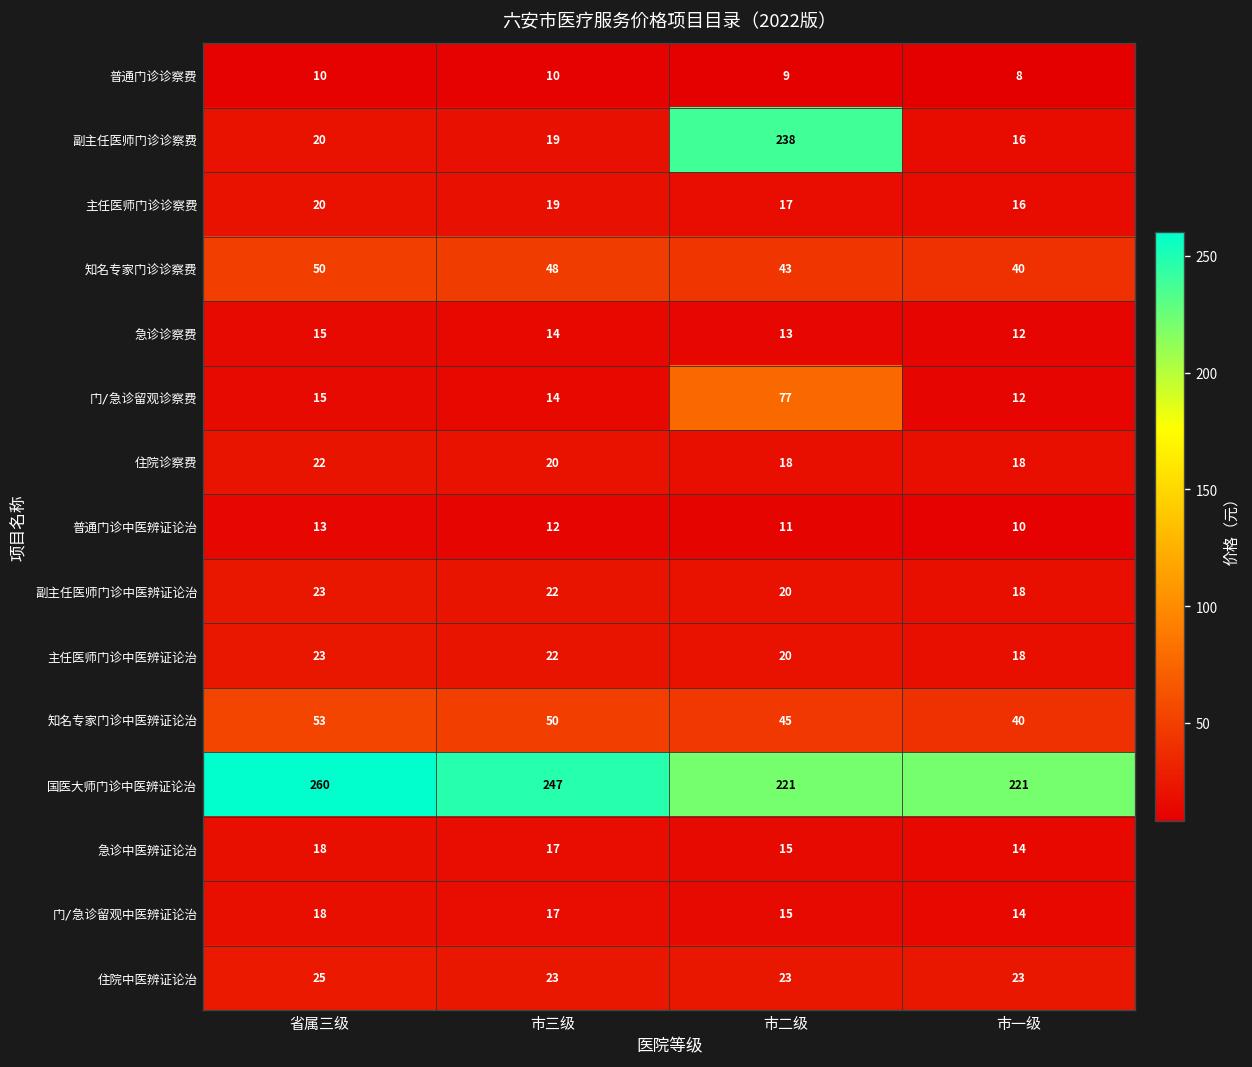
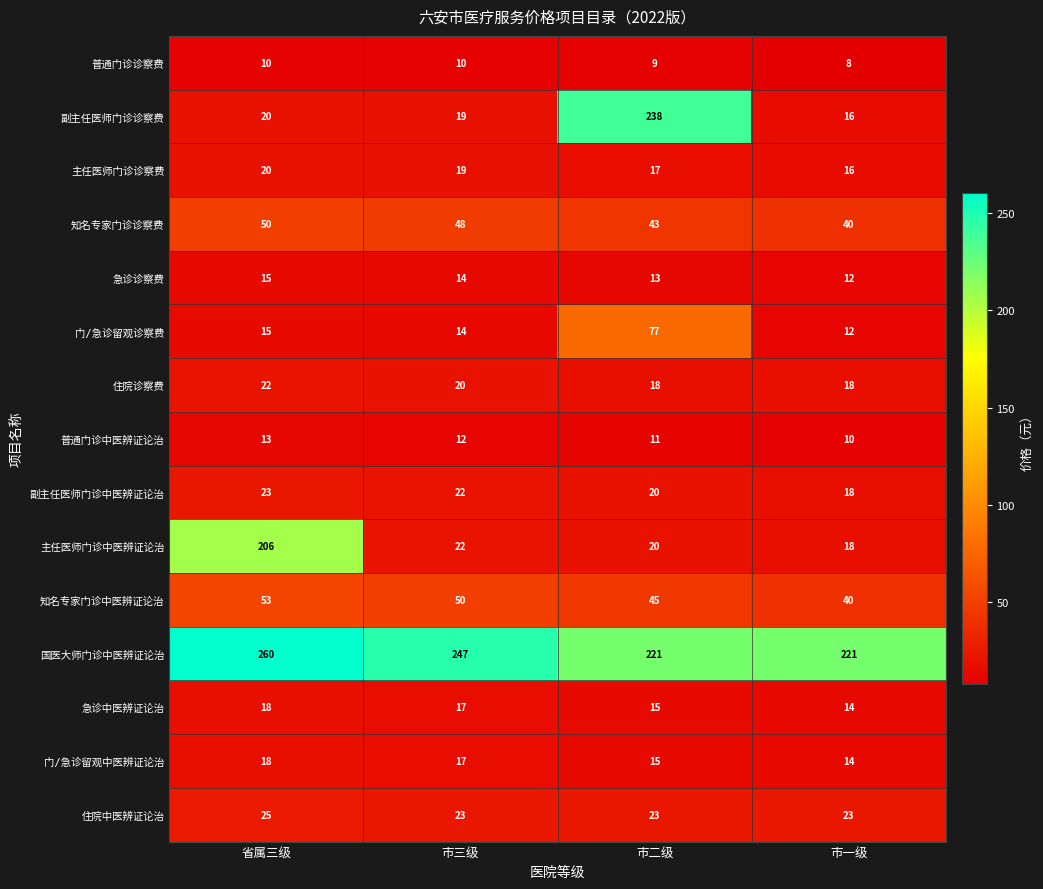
主任医师门诊中医辨证论治, 省属三级: 23 -> 206
